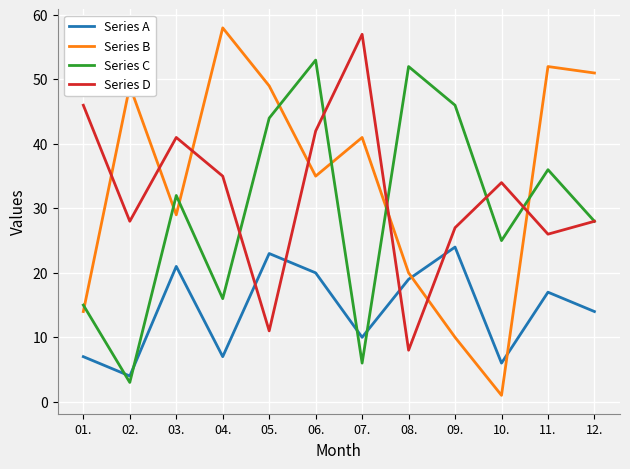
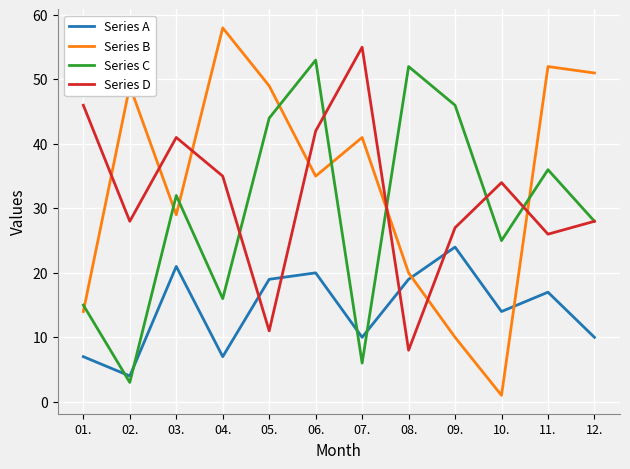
Series A, 05.: 23 -> 19
Series D, 07.: 57 -> 55
Series A, 10.: 6 -> 14
Series A, 12.: 14 -> 10
